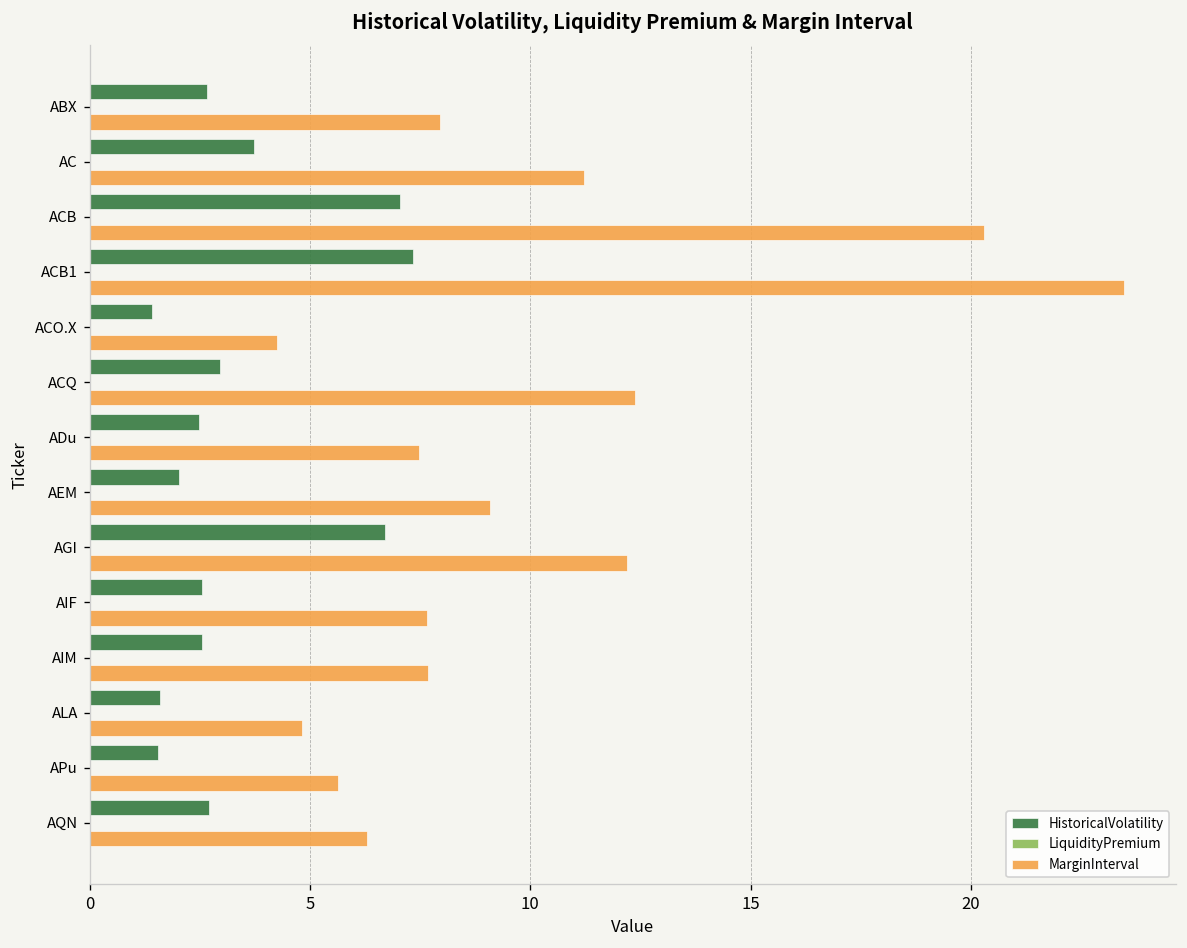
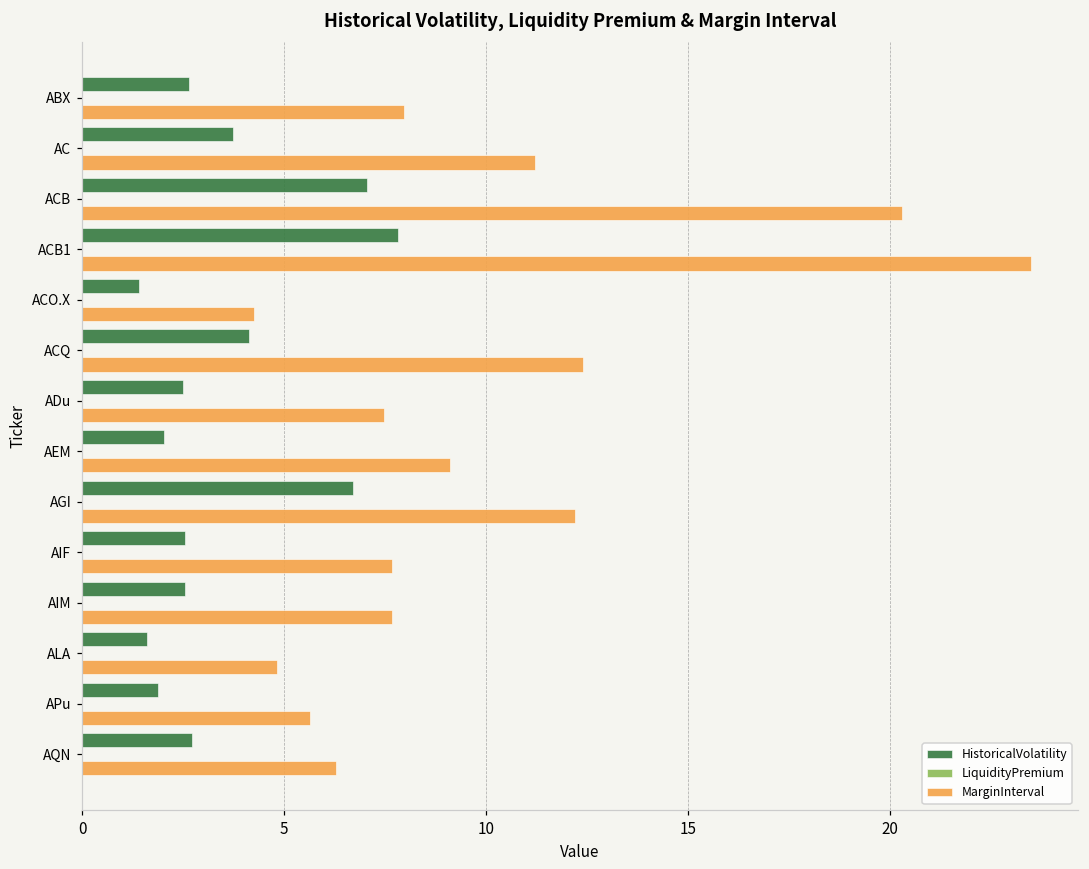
HistoricalVolatility, ACB1: 7.3 -> 7.8
HistoricalVolatility, ACQ: 3.0 -> 4.1
HistoricalVolatility, APu: 1.6 -> 1.9
